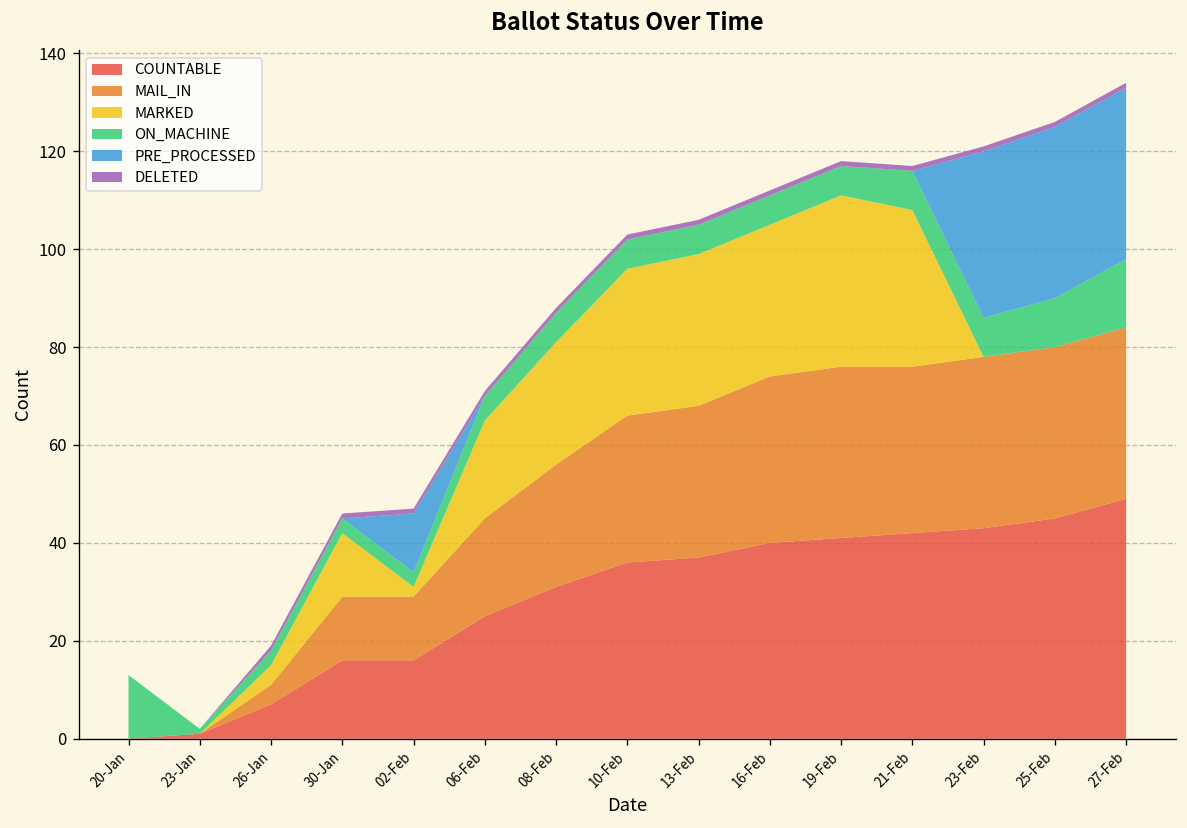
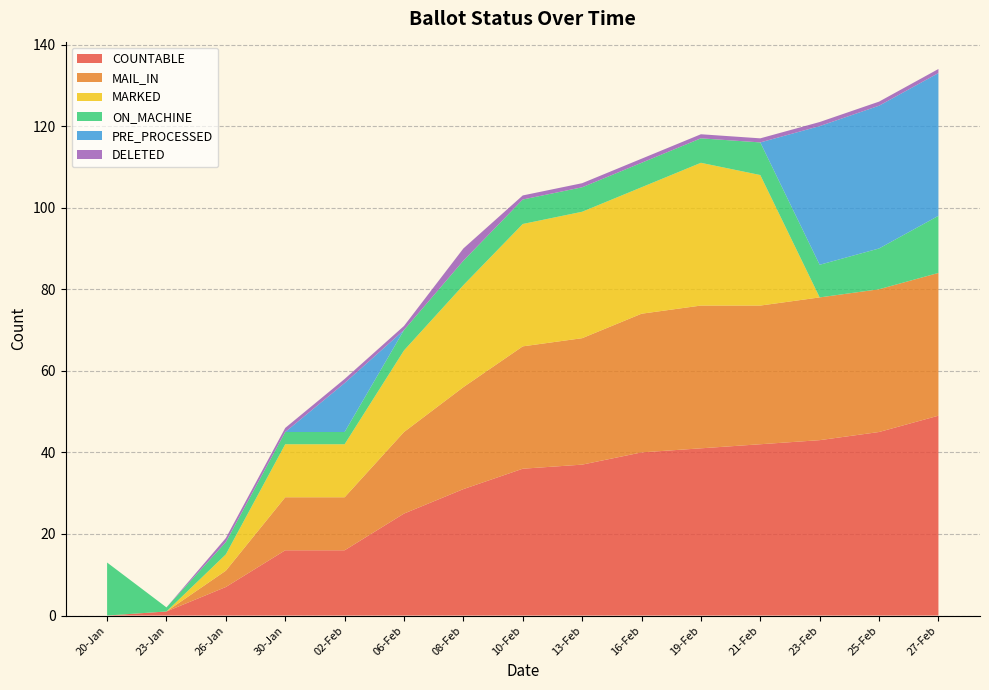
MARKED, 02-Feb: 2 -> 13
DELETED, 08-Feb: 1 -> 3
